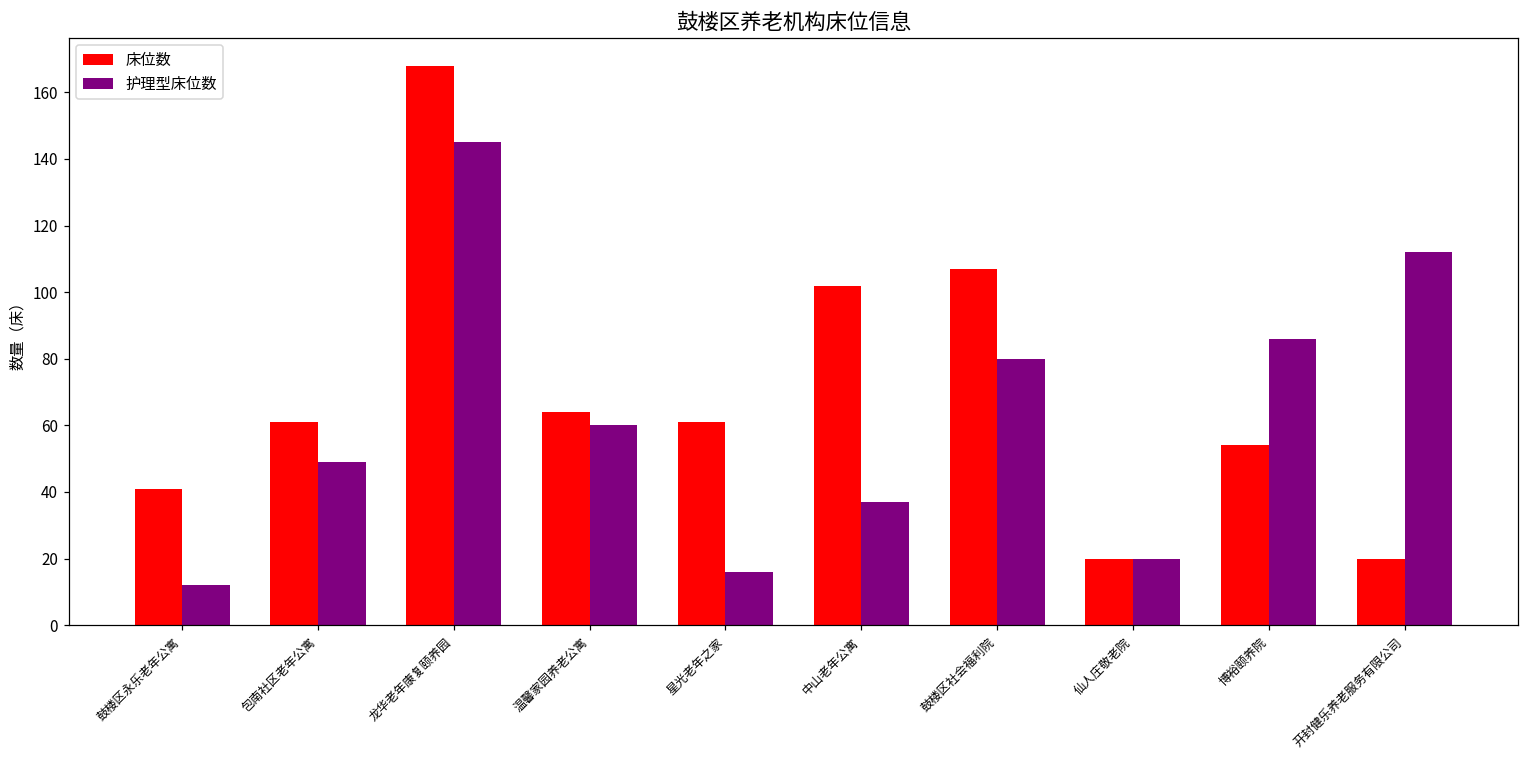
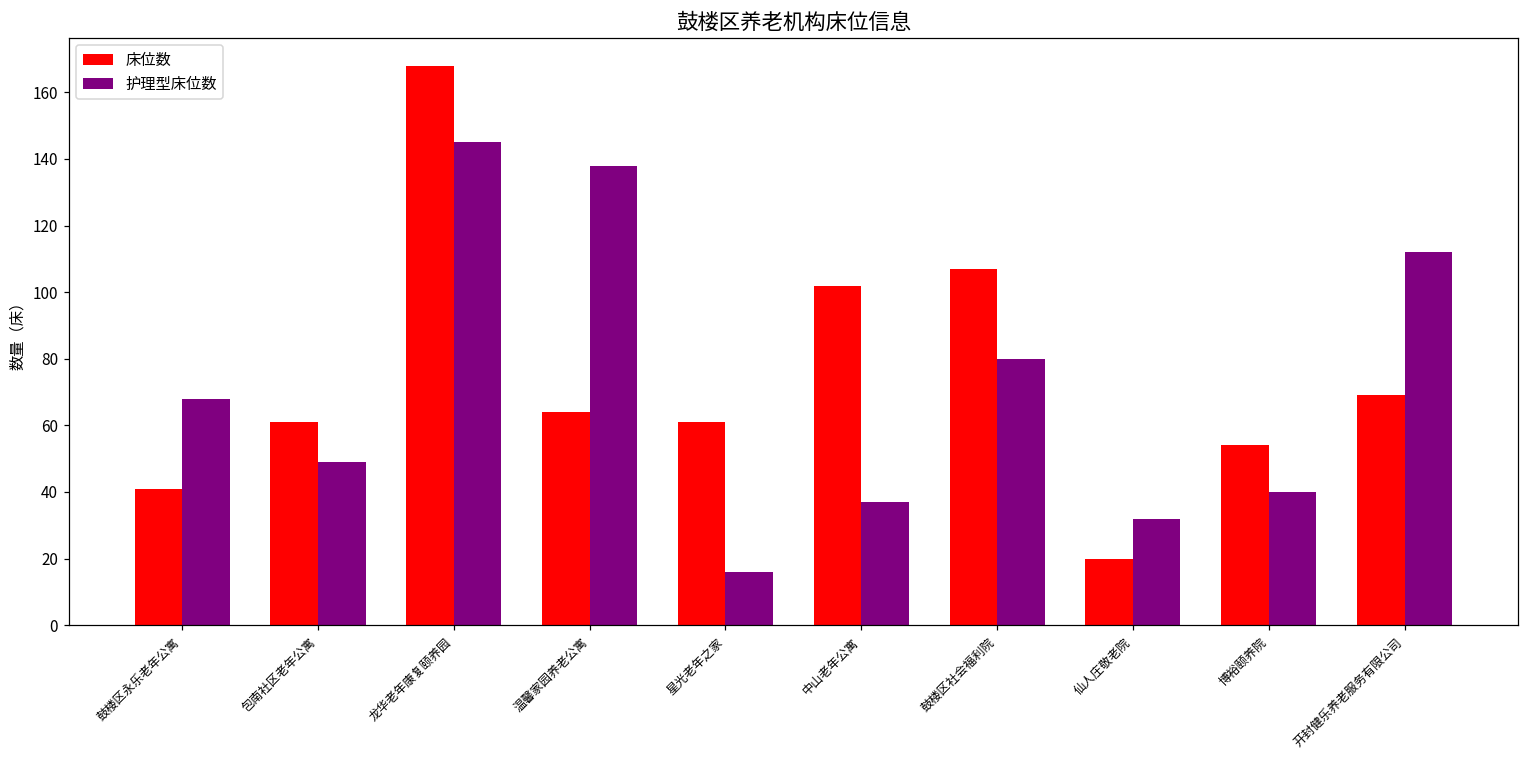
护理型床位数, 鼓楼区永乐老年公寓: 12 -> 68
护理型床位数, 温馨家园养老公寓: 60 -> 138
护理型床位数, 仙人庄敬老院: 20 -> 32
护理型床位数, 博裕颐养院: 86 -> 40
床位数, 开封健乐养老服务有限公司: 20 -> 69
